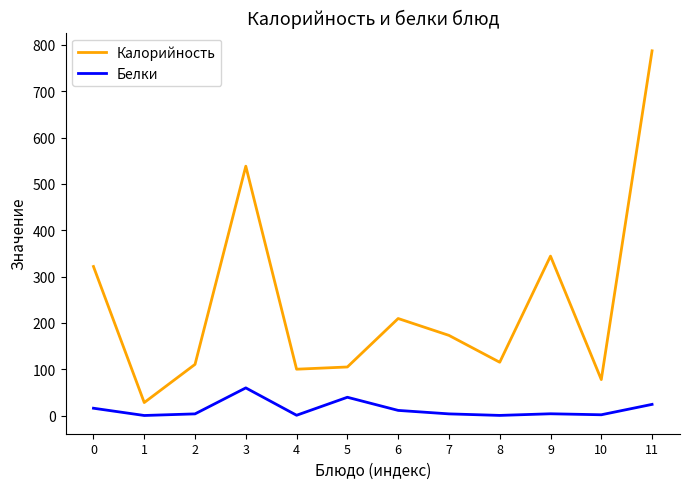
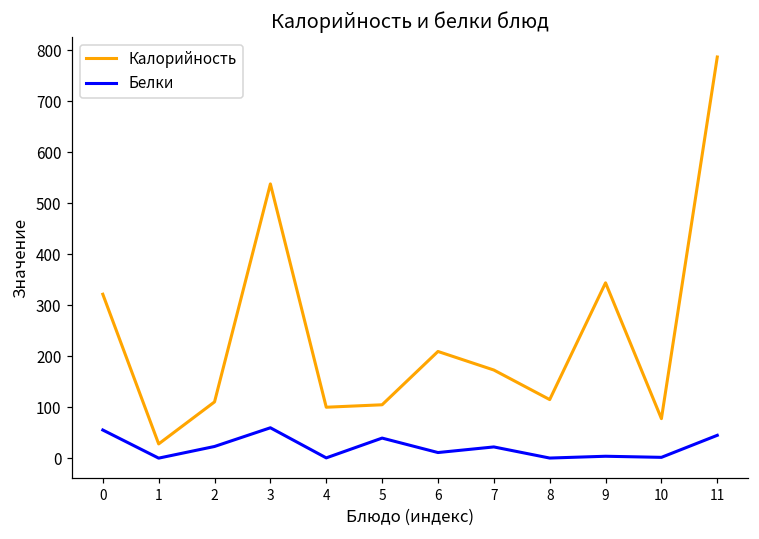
Белки, 0: 20 -> 60
Белки, 2: 0 -> 20
Белки, 7: 0 -> 20
Белки, 11: 20 -> 40
